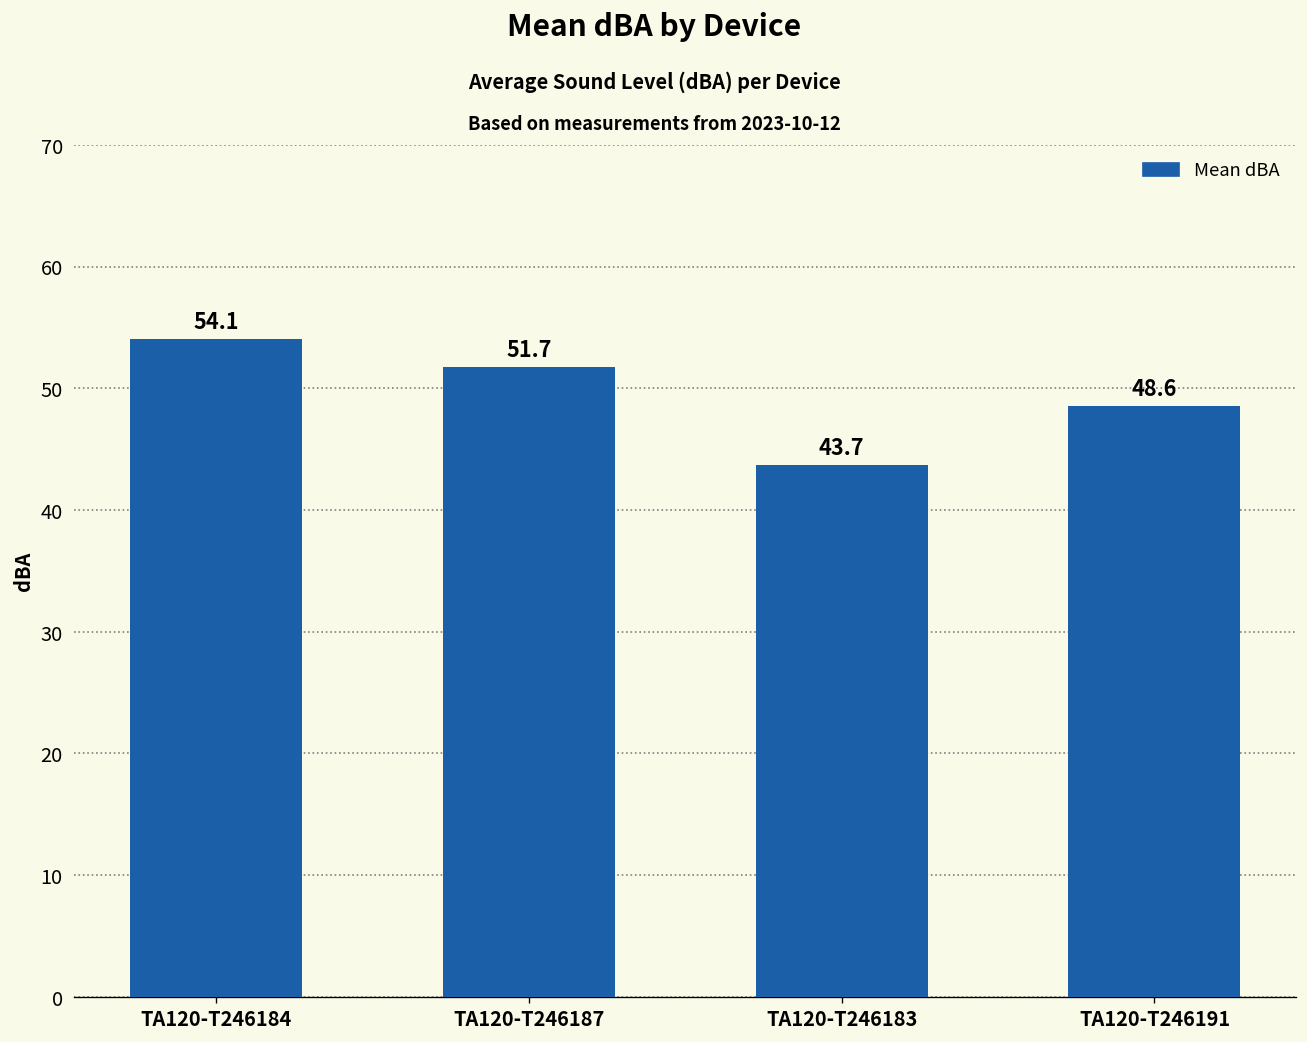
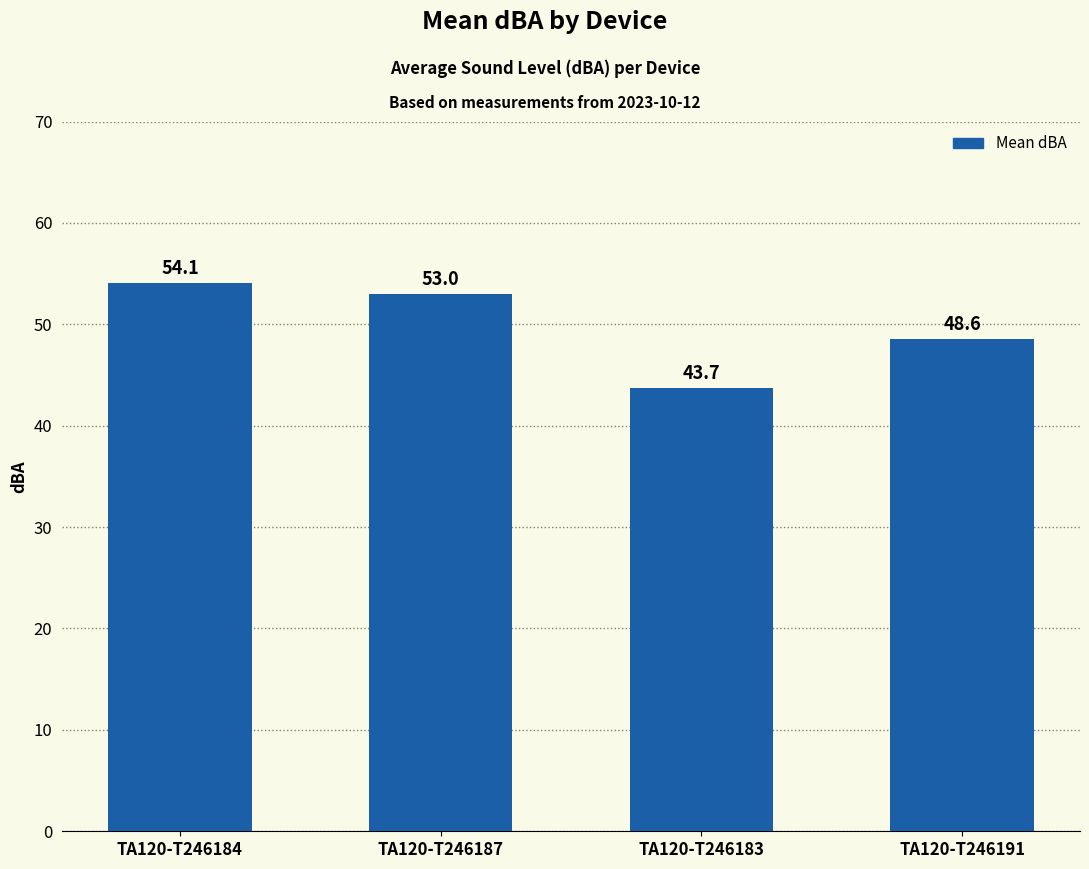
TA120-T246187: 51.7 -> 53.0
